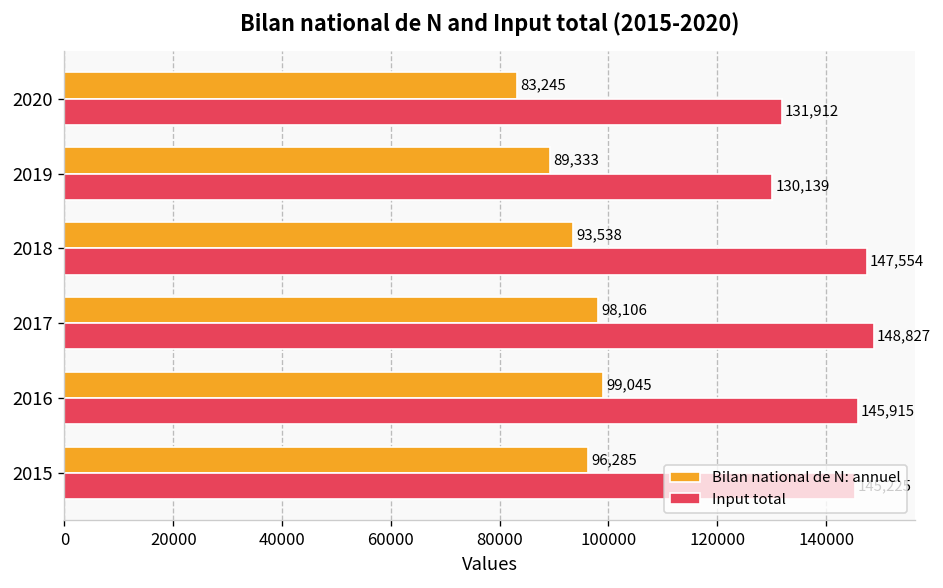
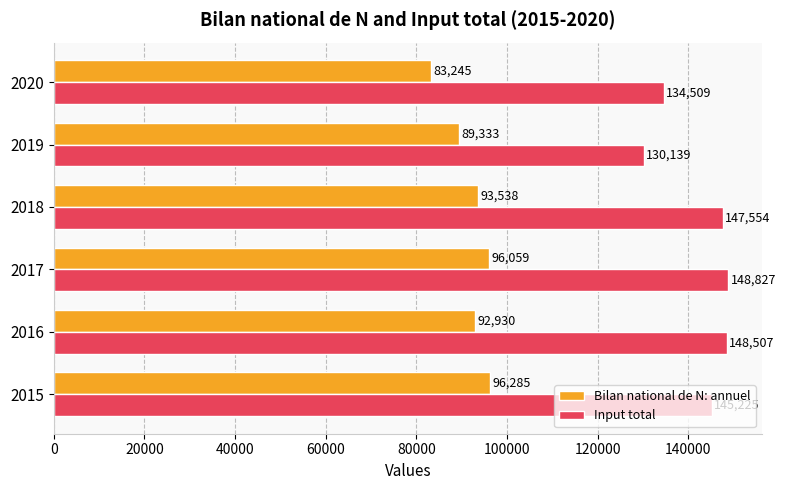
Input total, 2020: 131,912 -> 134,509
Bilan national de N: annuel, 2017: 98,106 -> 96,059
Bilan national de N: annuel, 2016: 99,045 -> 92,930
Input total, 2016: 145,915 -> 148,507
